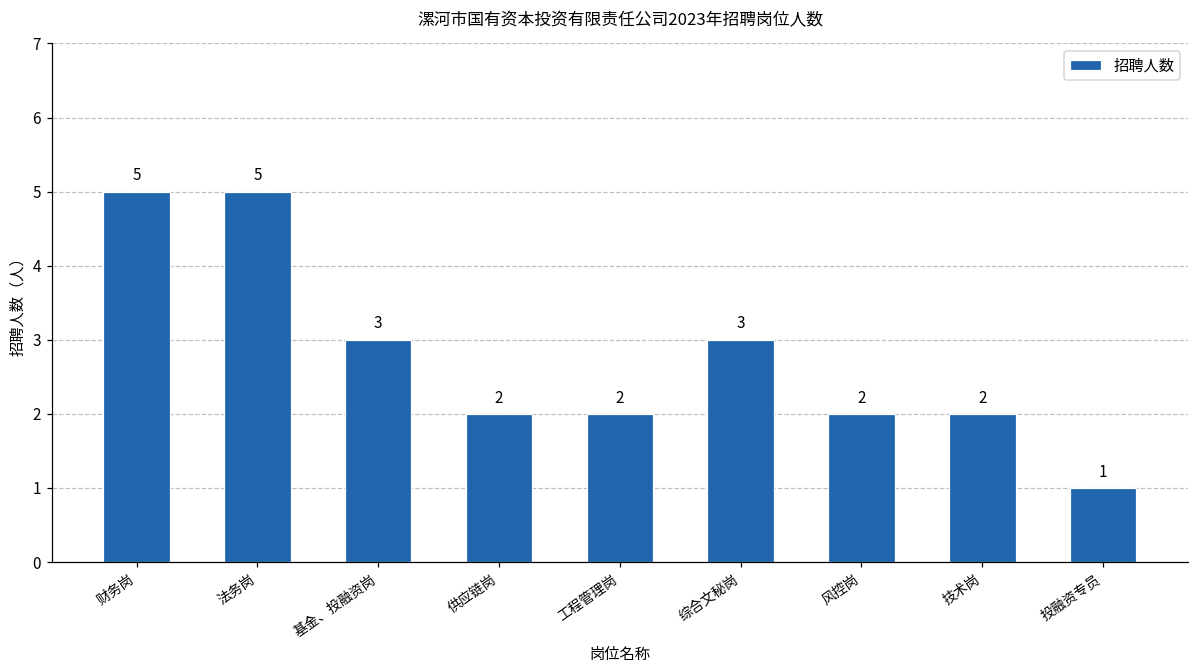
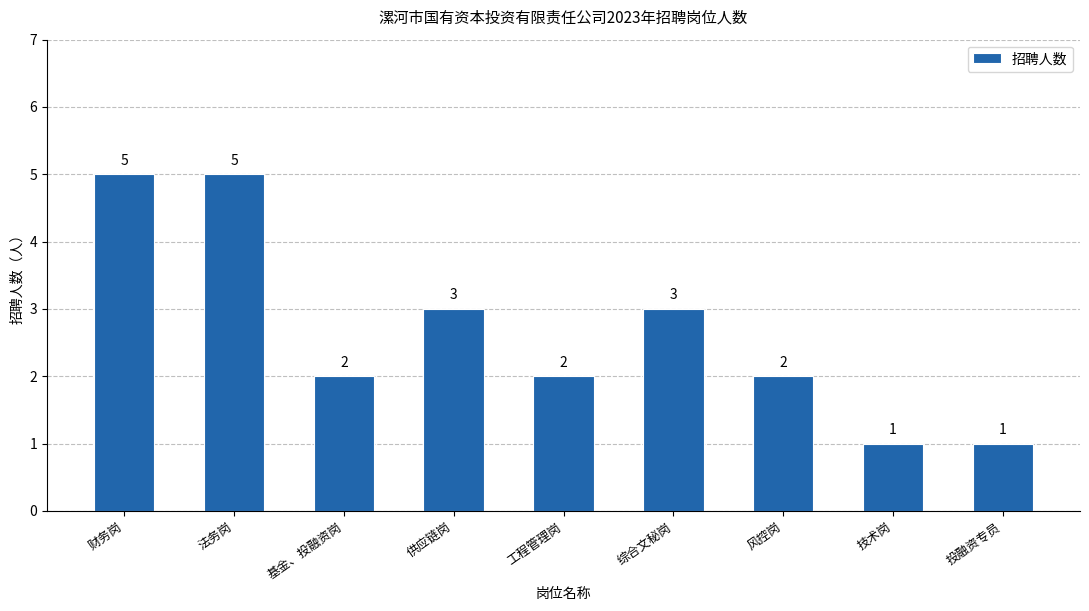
基金、投融资岗: 3 -> 2
供应链岗: 2 -> 3
技术岗: 2 -> 1
